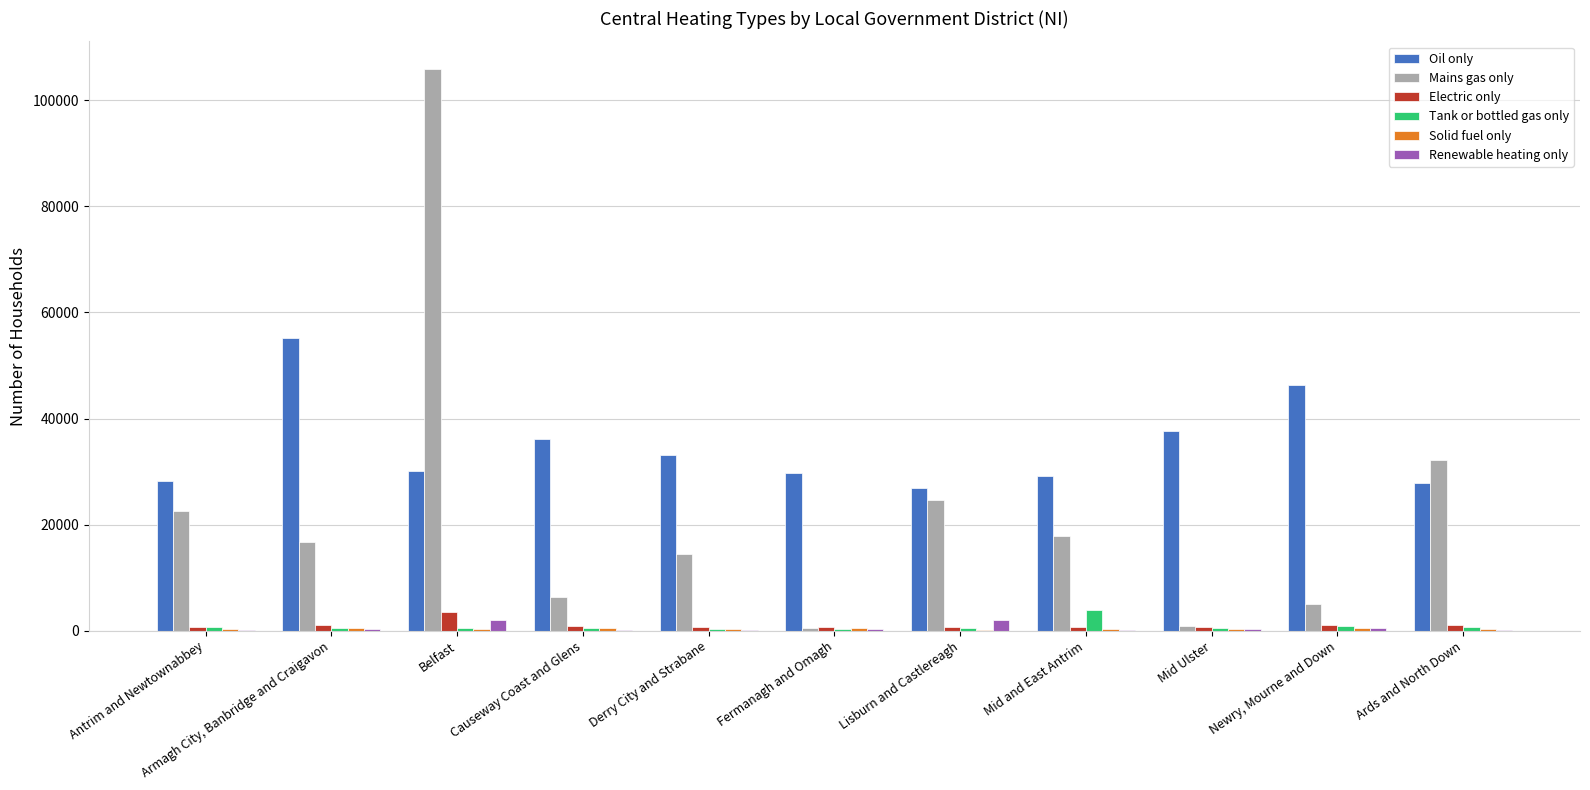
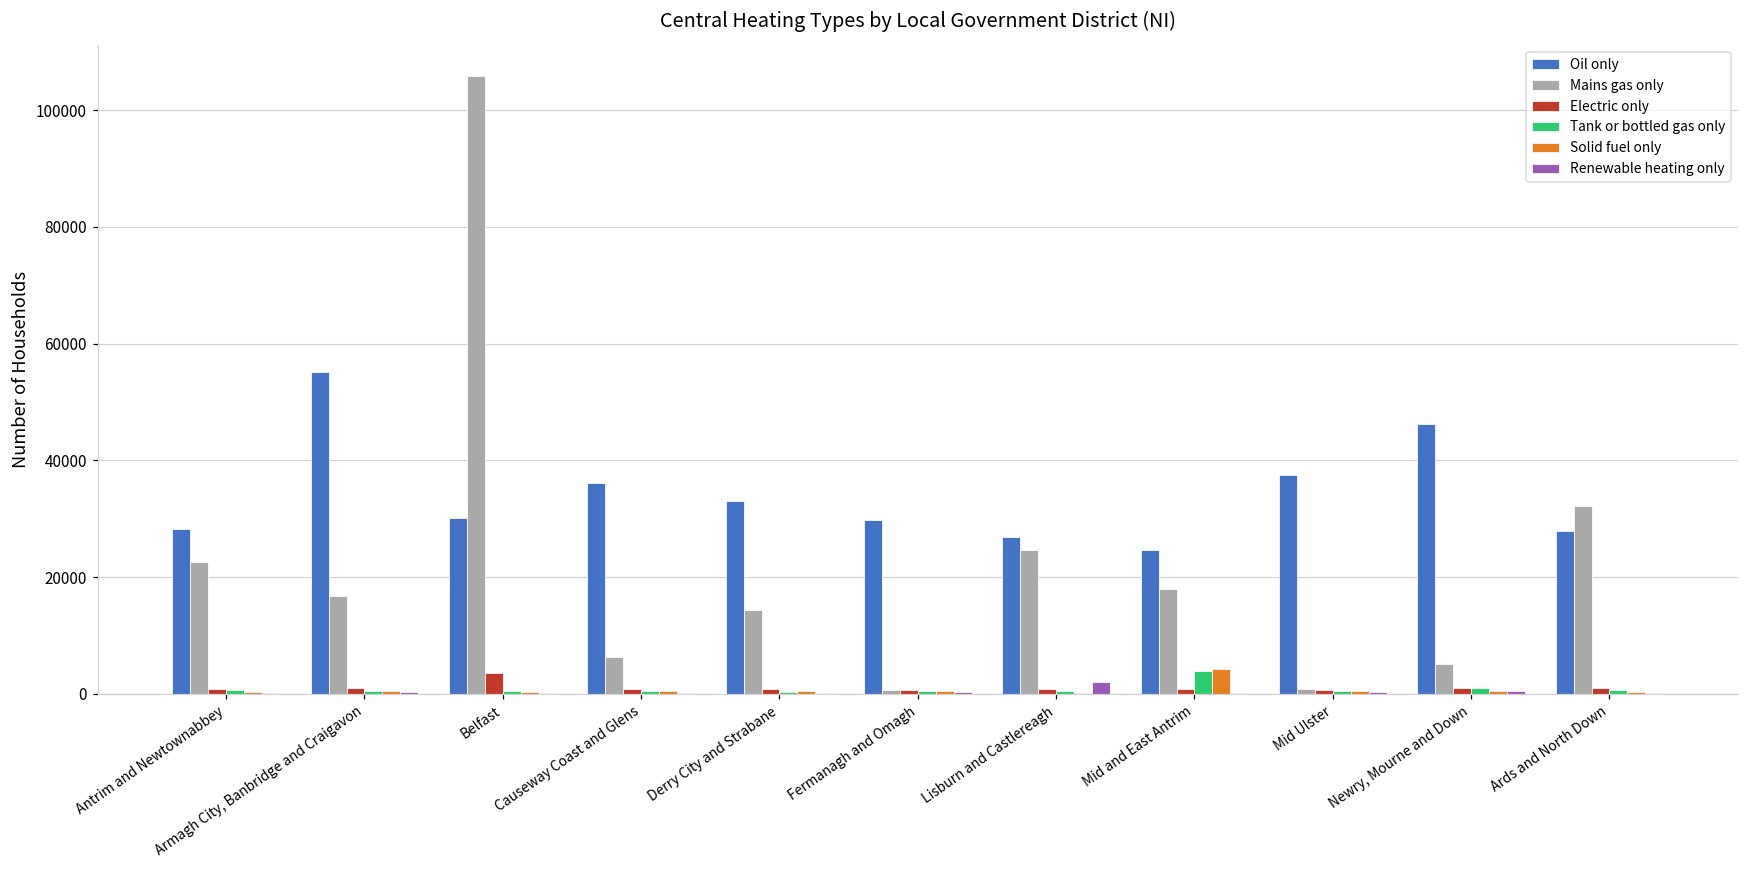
Renewable heating only, Belfast: 2000 -> 0
Oil only, Mid and East Antrim: 29000 -> 25000
Solid fuel only, Mid and East Antrim: 0 -> 4000
